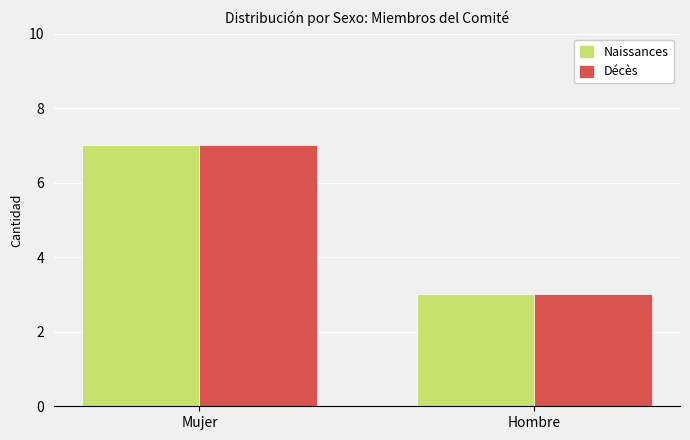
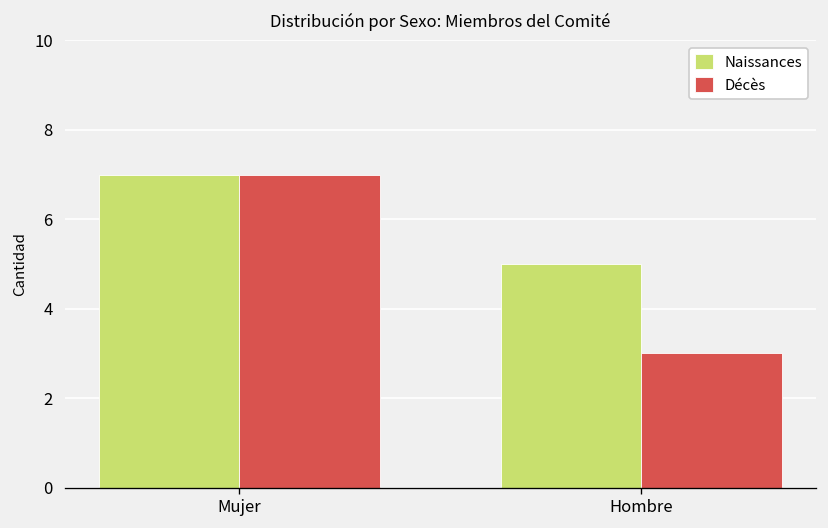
Naissances, Hombre: 3 -> 5
